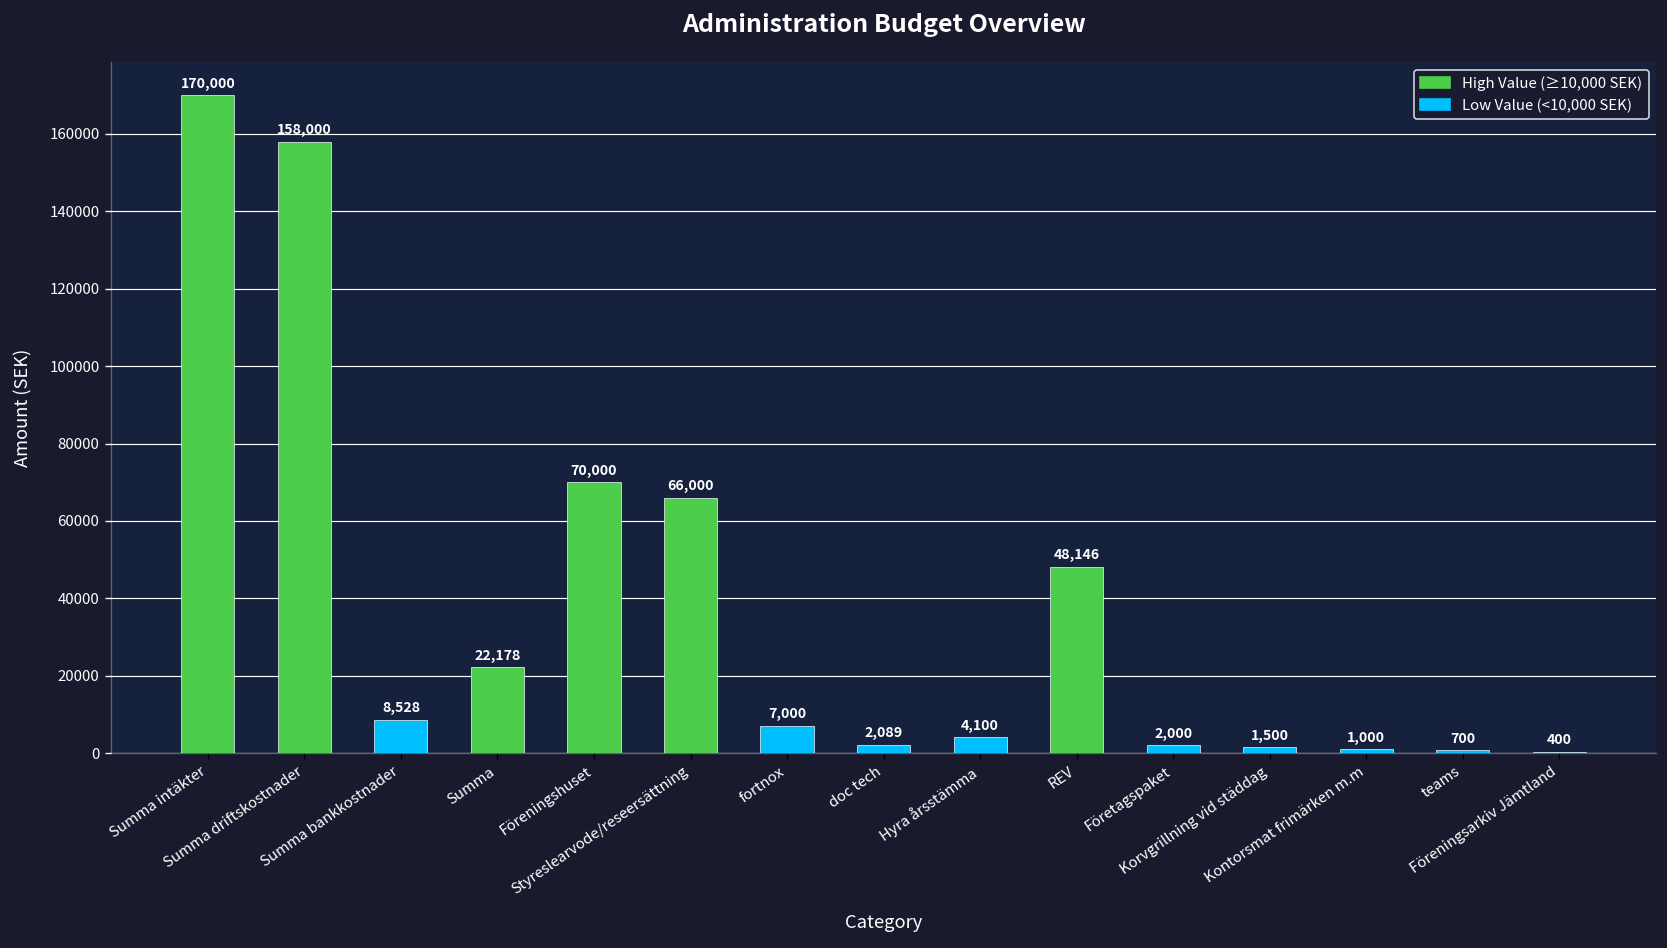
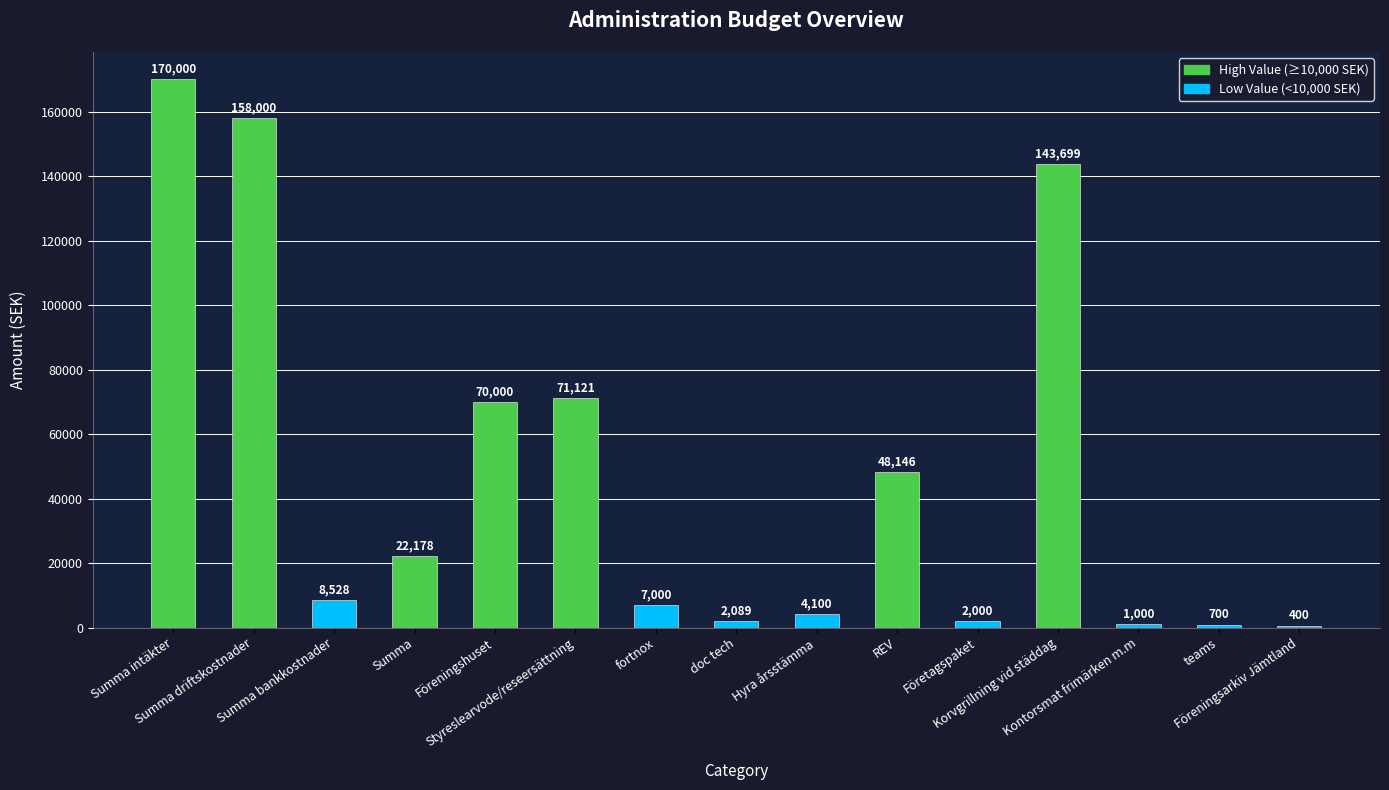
Styreslearvode/reseersättning: 66,000 -> 71,121
Korvgrillning vid städdag: 1,500 -> 143,699
